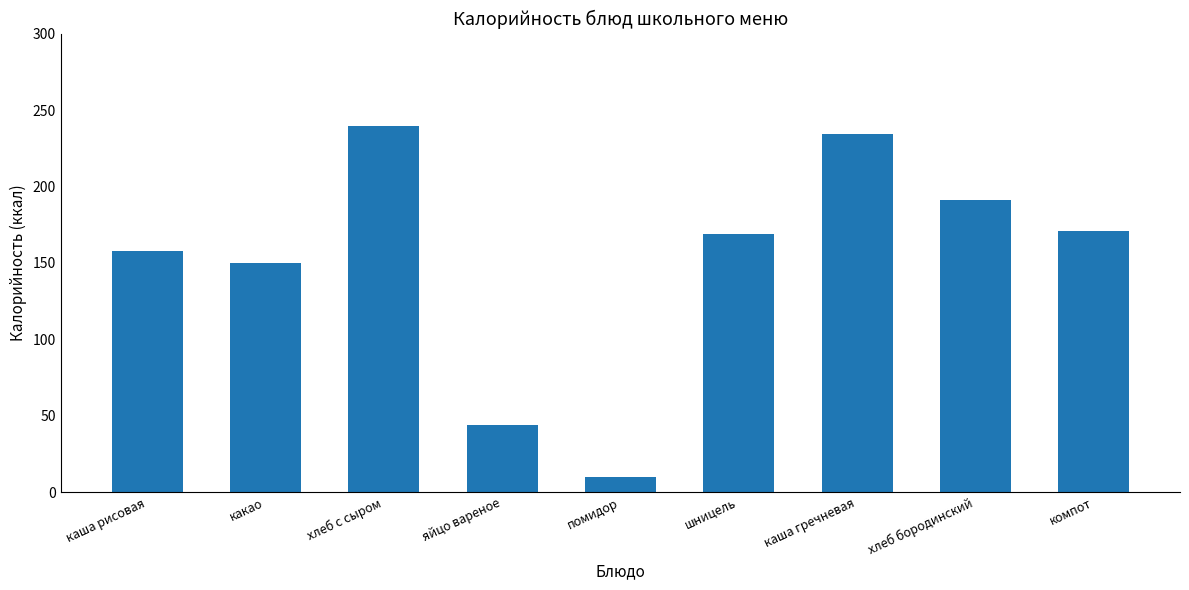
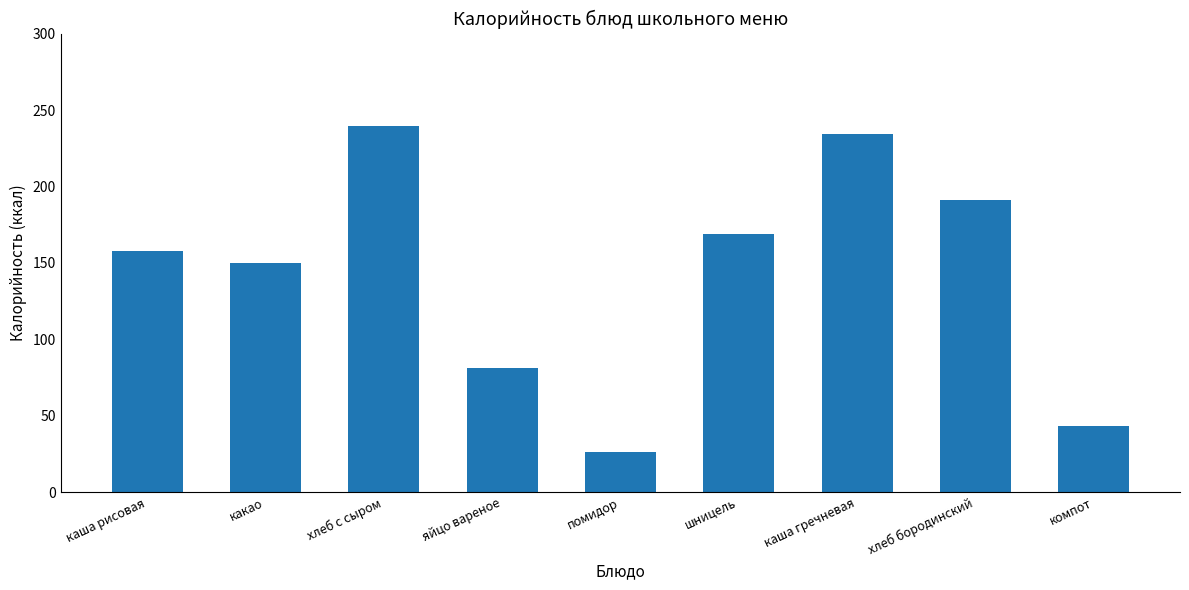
яйцо вареное: 44 -> 81
помидор: 10 -> 26
компот: 171 -> 43
